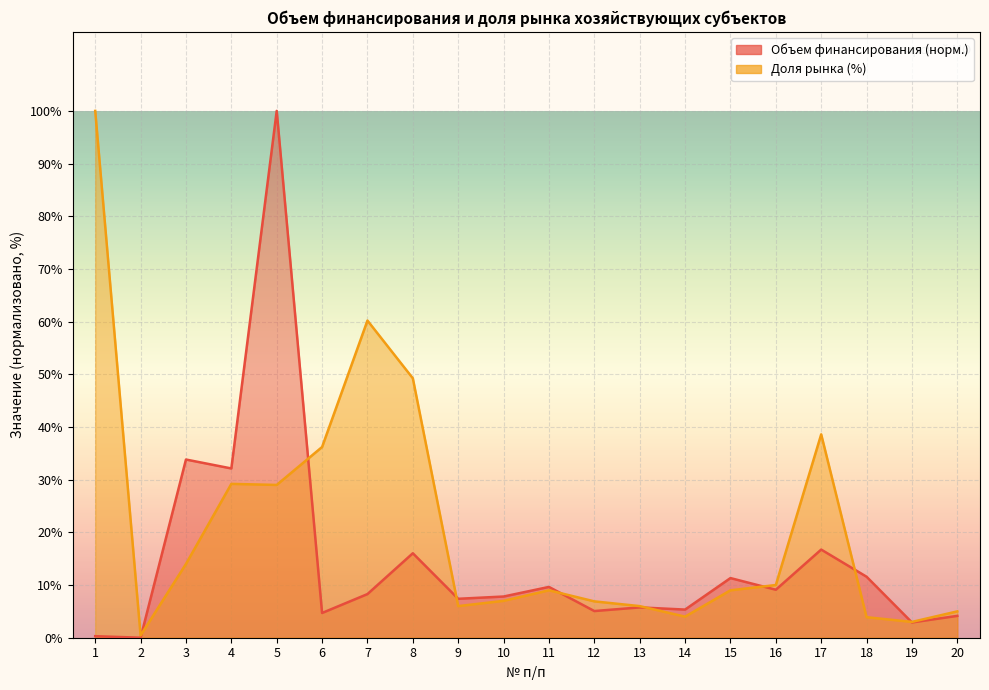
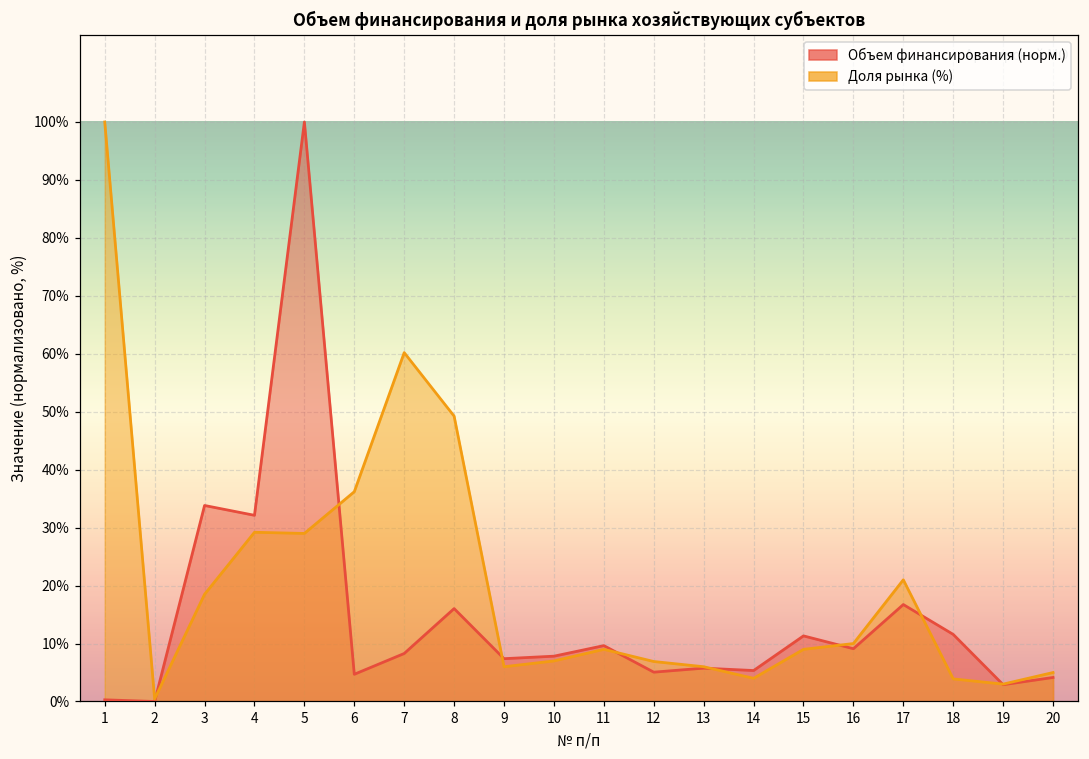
Доля рынка (%), 3: 14% -> 19%
Доля рынка (%), 17: 39% -> 21%
